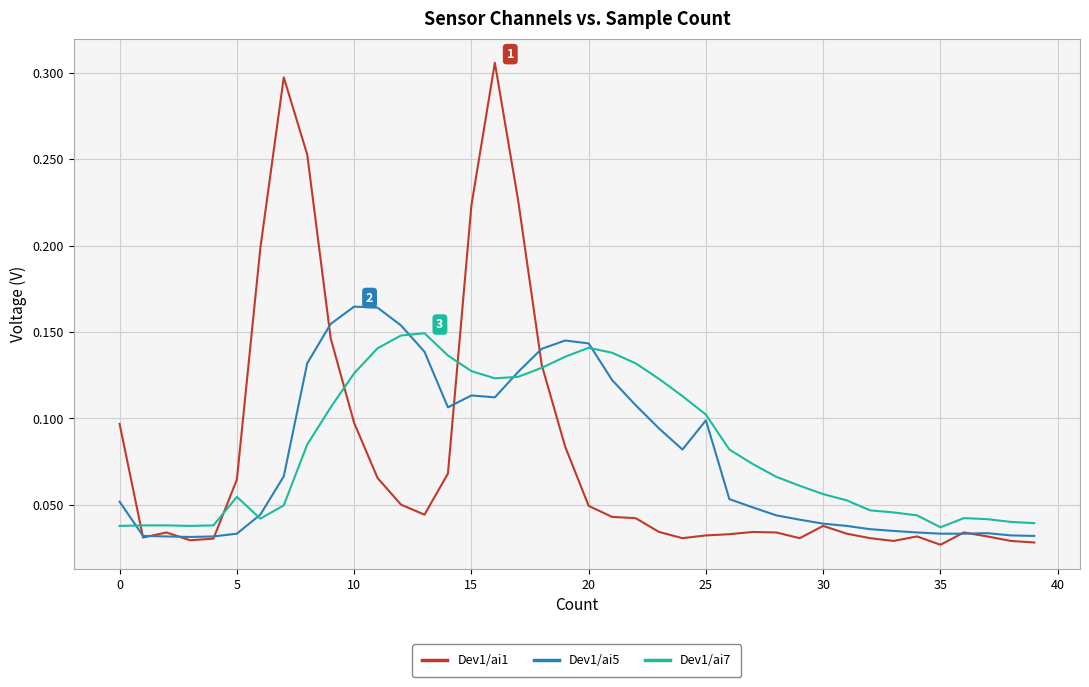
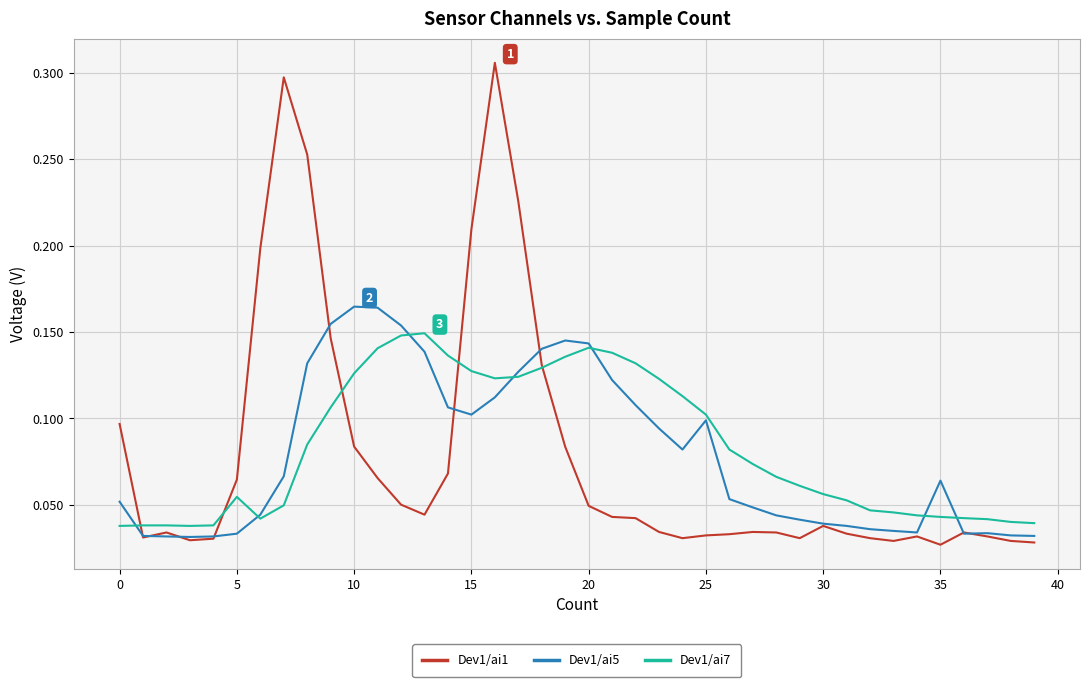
Dev1/ai1, 10: 0.097 -> 0.084
Dev1/ai1, 15: 0.223 -> 0.210
Dev1/ai5, 15: 0.113 -> 0.102
Dev1/ai5, 35: 0.033 -> 0.064
Dev1/ai7, 35: 0.037 -> 0.043
